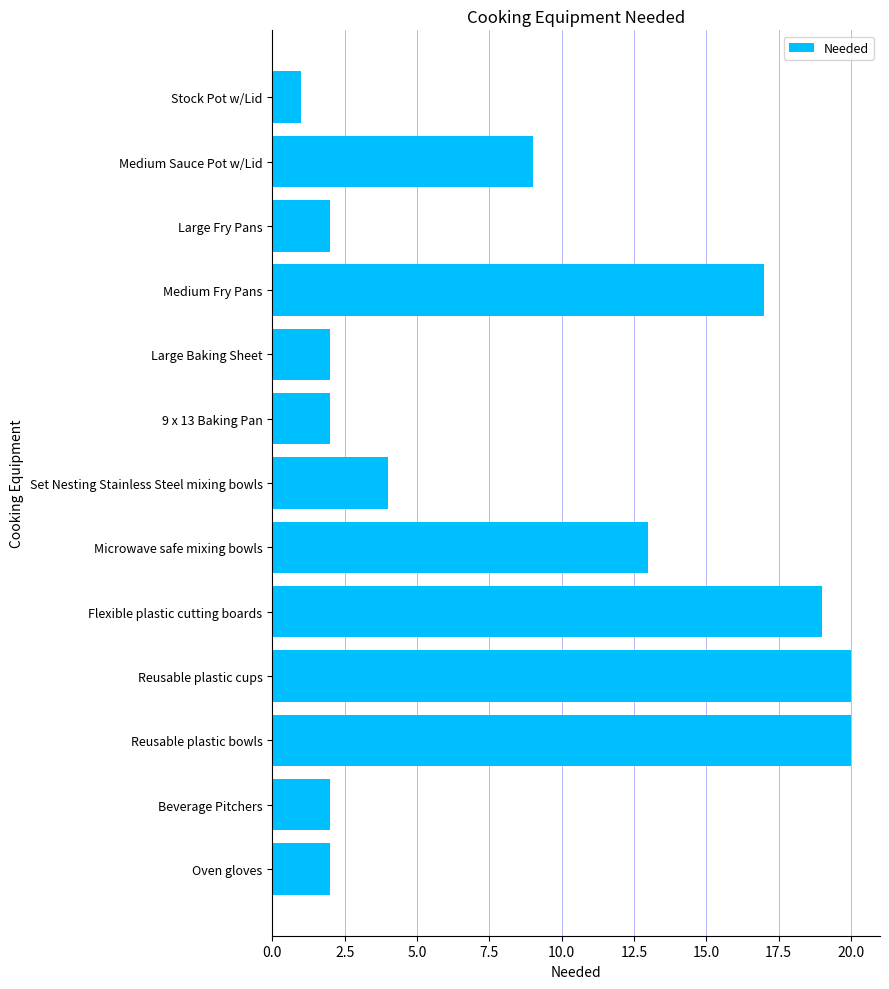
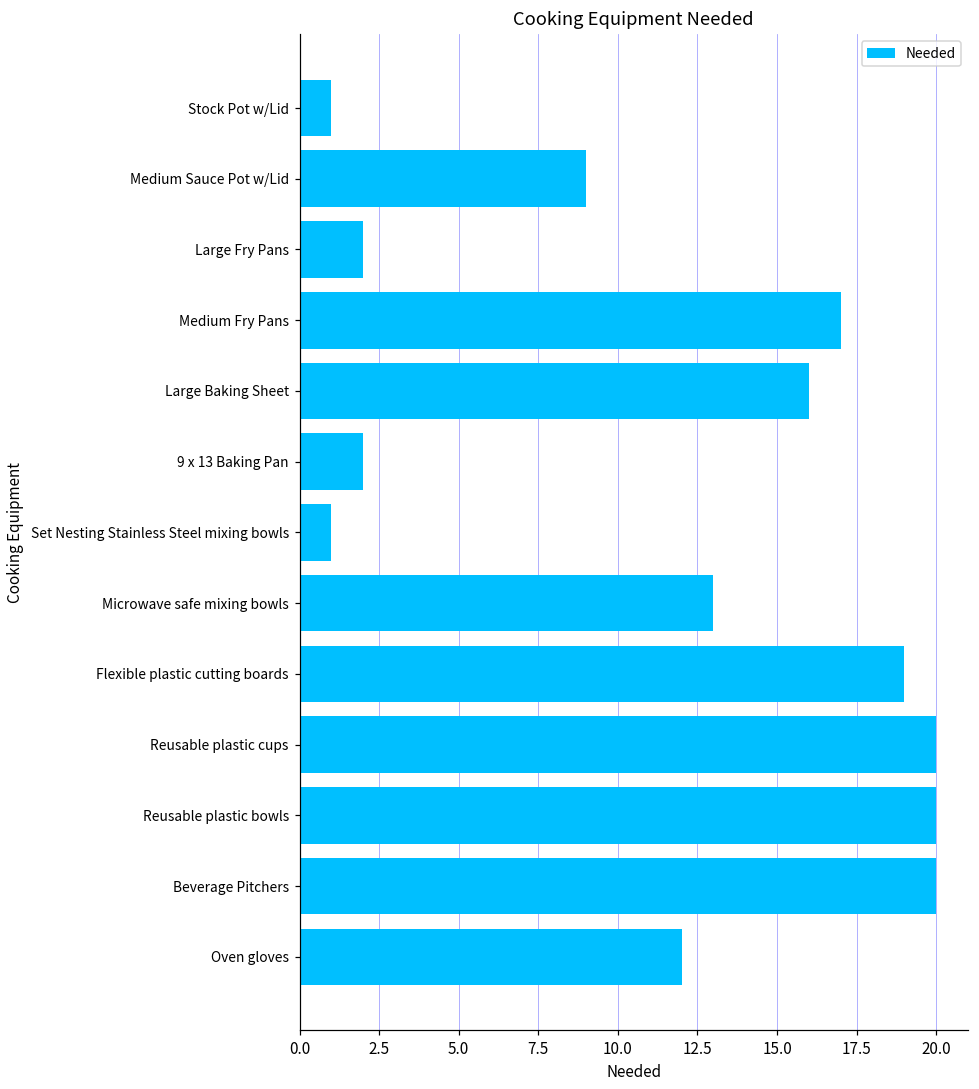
Large Baking Sheet: 2 -> 16
Set Nesting Stainless Steel mixing bowls: 4 -> 1
Beverage Pitchers: 2 -> 20
Oven gloves: 2 -> 12
